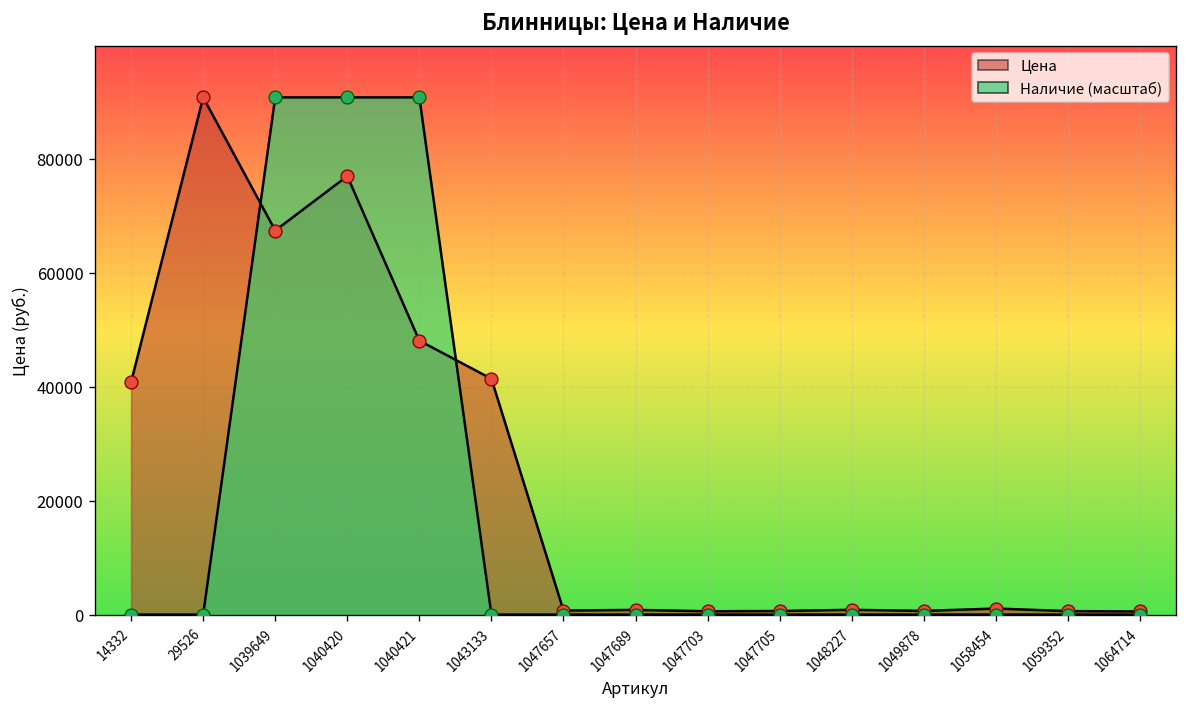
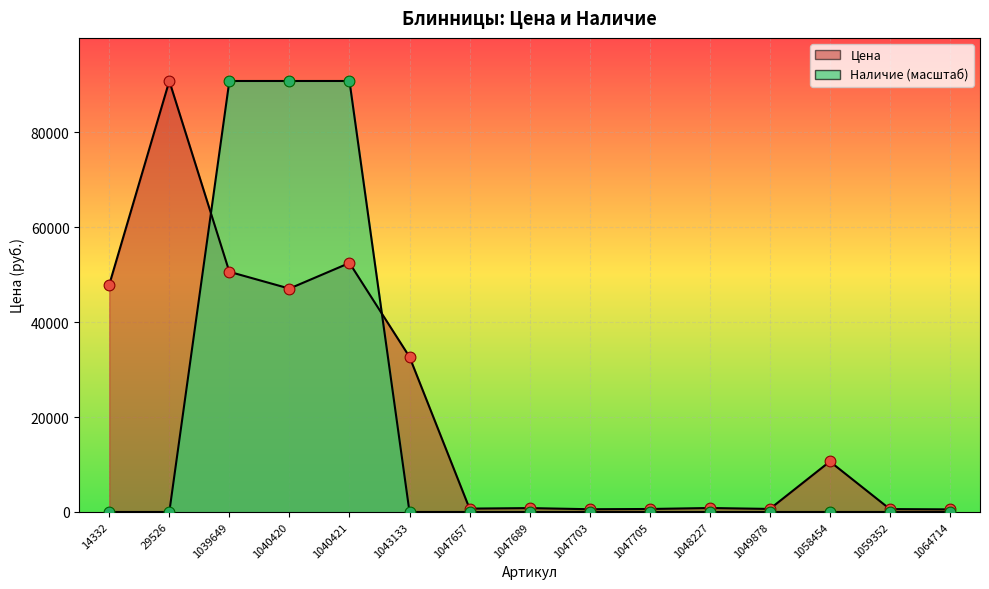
Цена, 14332: 41000 -> 48000
Цена, 1039649: 67000 -> 51000
Цена, 1040420: 77000 -> 47000
Цена, 1040421: 48000 -> 52000
Цена, 1043133: 41000 -> 33000
Цена, 1058454: 1000 -> 11000
